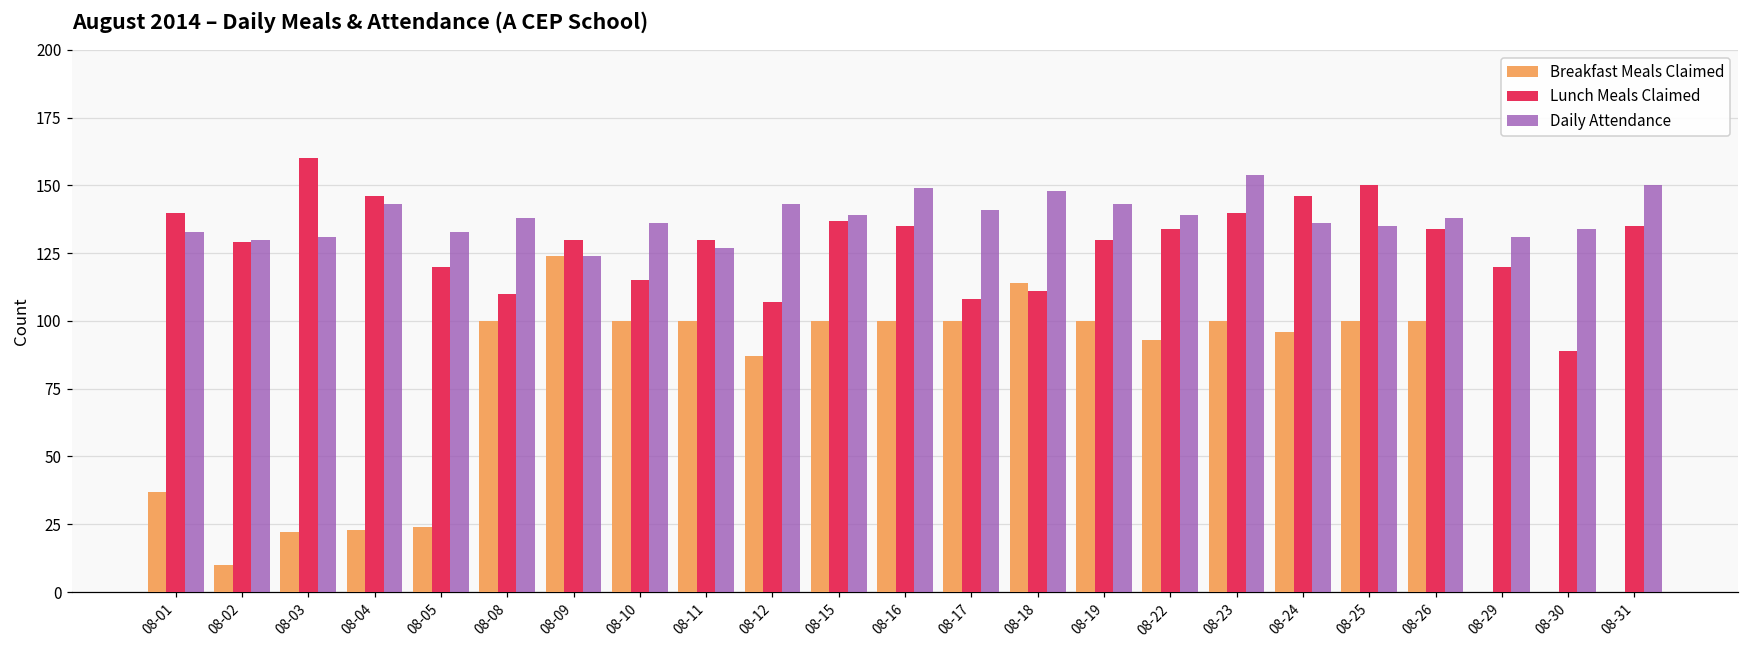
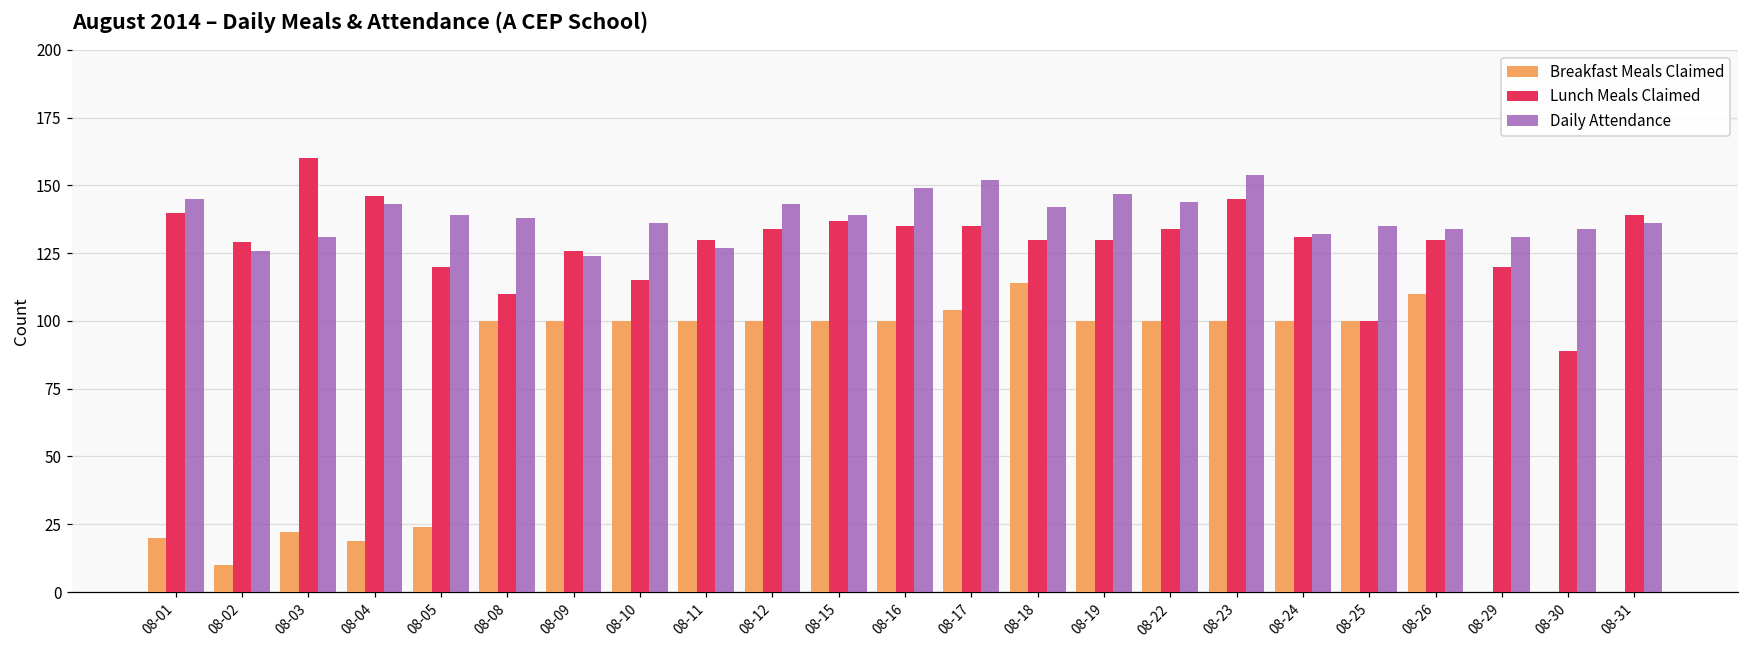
Breakfast Meals Claimed, 08-01: 37 -> 20
Daily Attendance, 08-01: 133 -> 145
Daily Attendance, 08-02: 130 -> 126
Breakfast Meals Claimed, 08-04: 23 -> 19
Daily Attendance, 08-05: 133 -> 139
Breakfast Meals Claimed, 08-09: 124 -> 100
Lunch Meals Claimed, 08-09: 130 -> 126
Breakfast Meals Claimed, 08-12: 87 -> 100
Lunch Meals Claimed, 08-12: 107 -> 134
Breakfast Meals Claimed, 08-17: 100 -> 104
Lunch Meals Claimed, 08-17: 108 -> 135
Daily Attendance, 08-17: 141 -> 152
Lunch Meals Claimed, 08-18: 111 -> 130
Daily Attendance, 08-18: 148 -> 142
Daily Attendance, 08-19: 143 -> 147
Breakfast Meals Claimed, 08-22: 93 -> 100
Daily Attendance, 08-22: 139 -> 144
Lunch Meals Claimed, 08-23: 140 -> 145
Breakfast Meals Claimed, 08-24: 96 -> 100
Lunch Meals Claimed, 08-24: 146 -> 131
Daily Attendance, 08-24: 136 -> 132
Lunch Meals Claimed, 08-25: 150 -> 100
Breakfast Meals Claimed, 08-26: 100 -> 110
Lunch Meals Claimed, 08-26: 134 -> 130
Daily Attendance, 08-26: 138 -> 134
Lunch Meals Claimed, 08-31: 135 -> 139
Daily Attendance, 08-31: 150 -> 136
